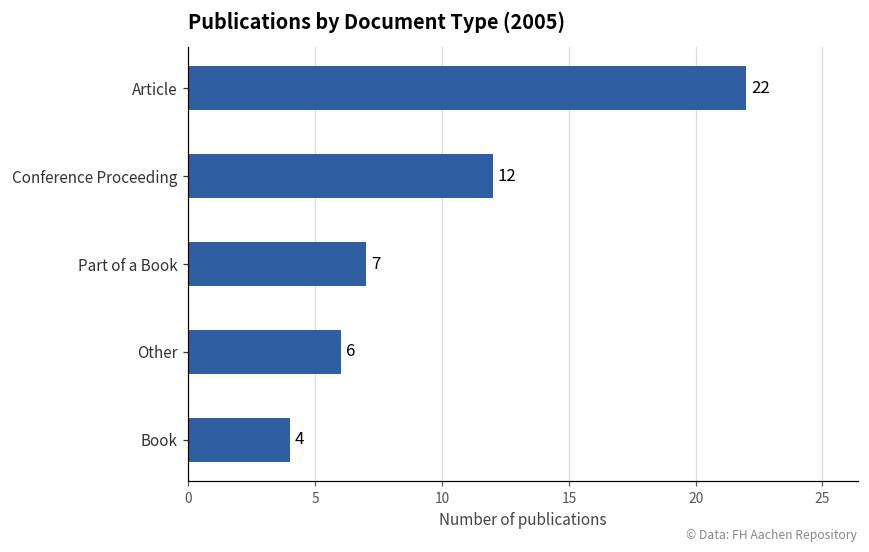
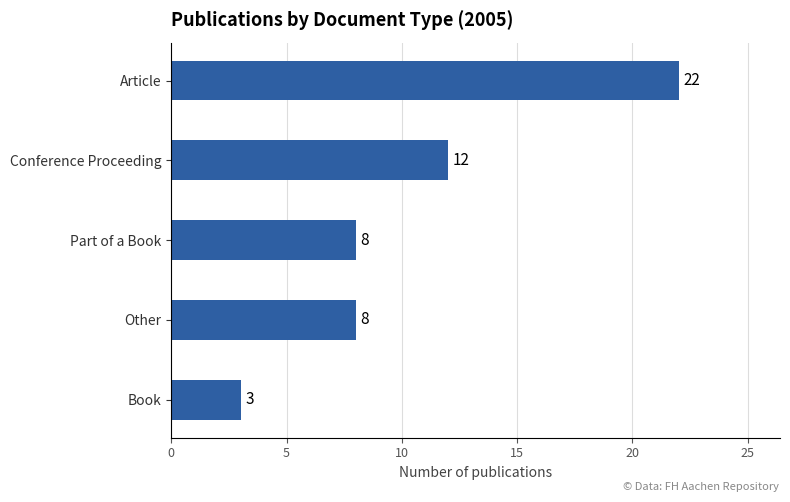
Part of a Book: 7 -> 8
Other: 6 -> 8
Book: 4 -> 3
